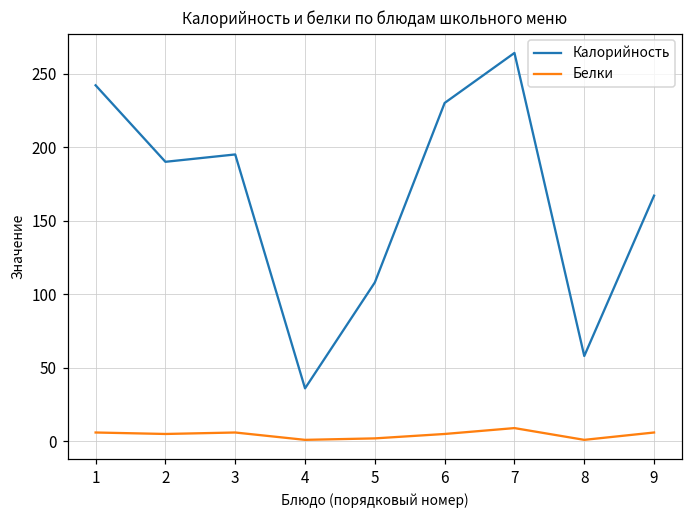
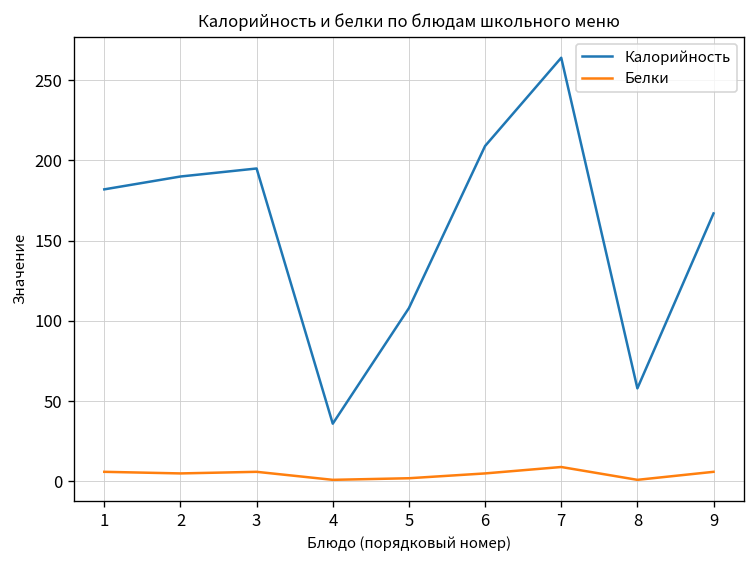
Калорийность, 1: 242 -> 182
Калорийность, 6: 230 -> 209
